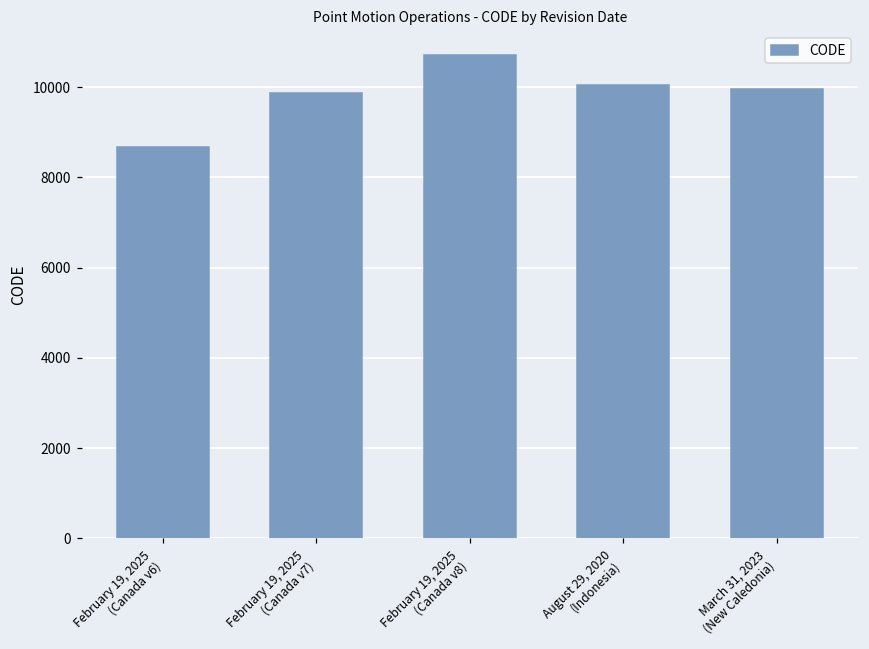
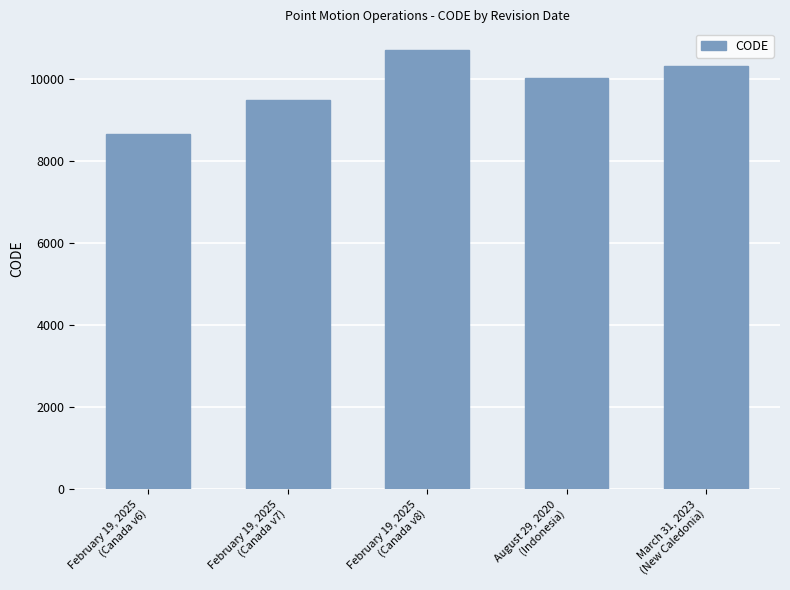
February 19, 2025 (Canada v7): 9900 -> 9500
March 31, 2023 (New Caledonia): 10000 -> 10300
